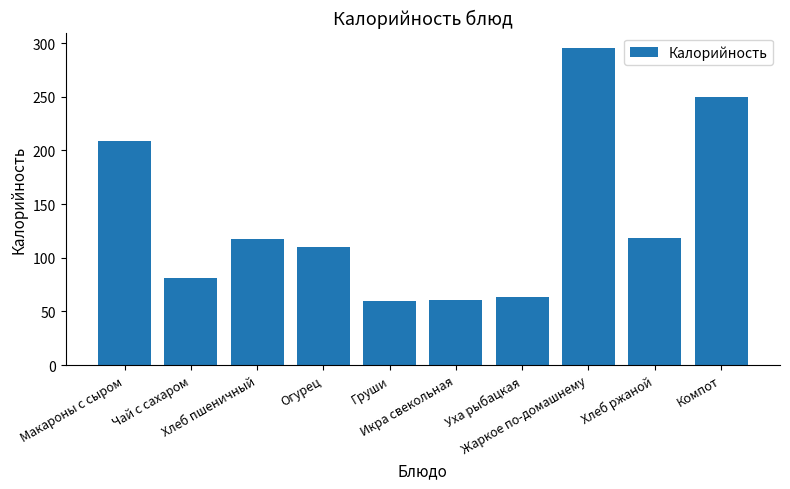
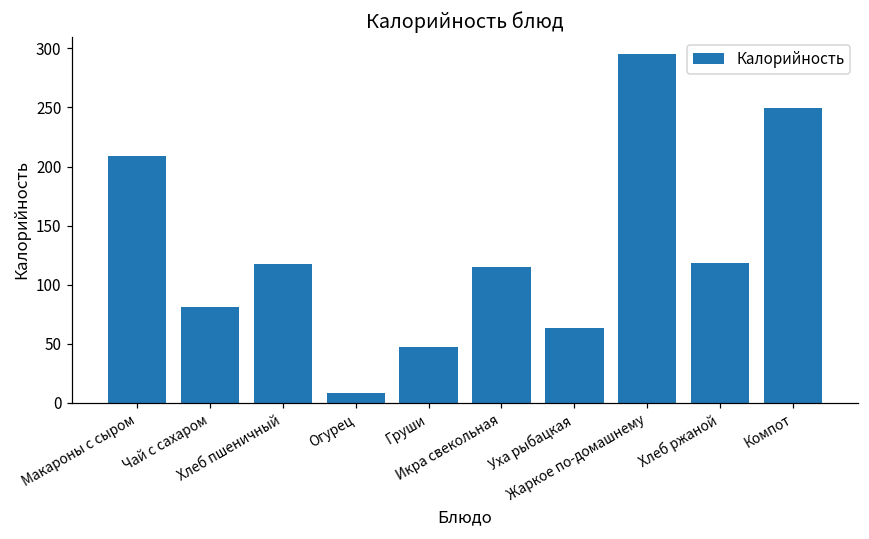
Огурец: 110 -> 8
Груши: 60 -> 47
Икра свекольная: 61 -> 115
